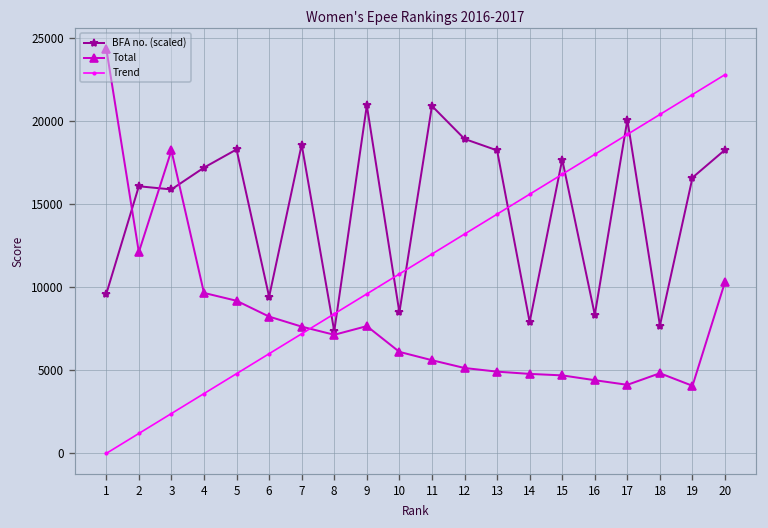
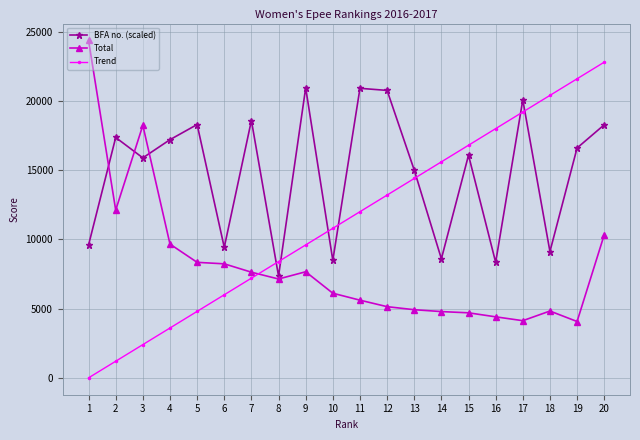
BFA no. (scaled), 2: 16100 -> 17400
Total, 5: 9200 -> 8300
BFA no. (scaled), 12: 18900 -> 20800
BFA no. (scaled), 13: 18200 -> 15000
BFA no. (scaled), 14: 7900 -> 8600
BFA no. (scaled), 15: 17700 -> 16100
BFA no. (scaled), 18: 7700 -> 9100
